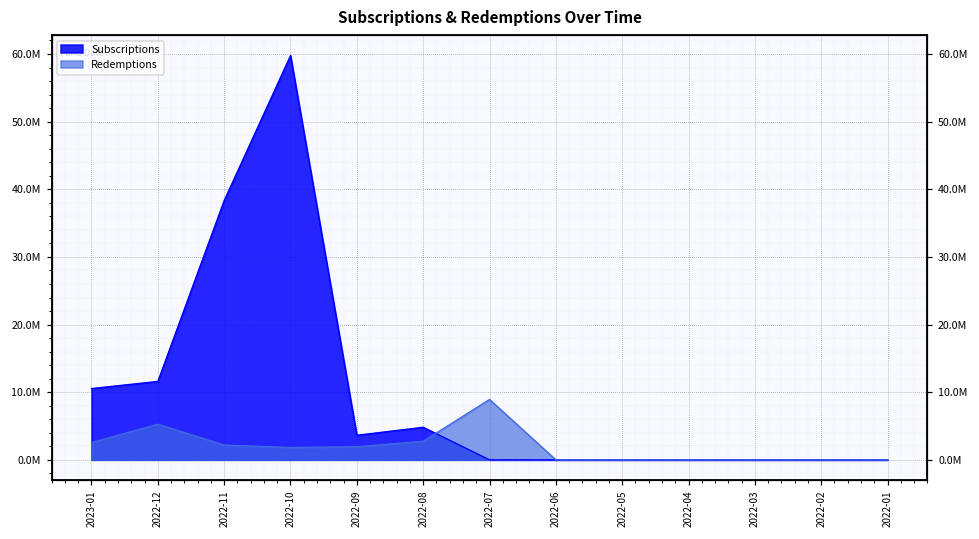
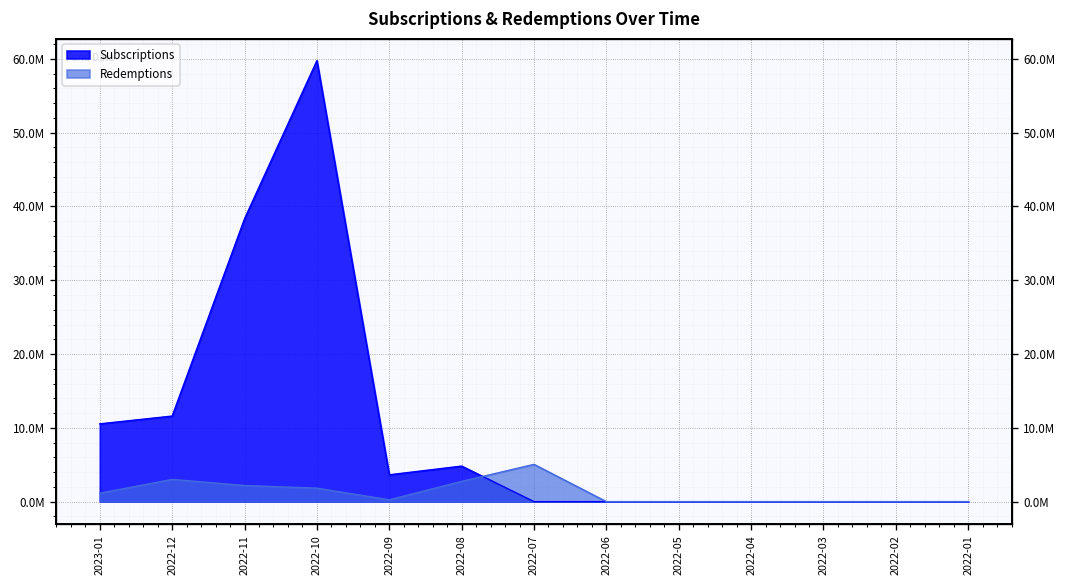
Redemptions, 2023-01: 3000000 -> 1000000
Redemptions, 2022-12: 5000000 -> 3000000
Redemptions, 2022-09: 2000000 -> 0
Redemptions, 2022-07: 9000000 -> 5000000
